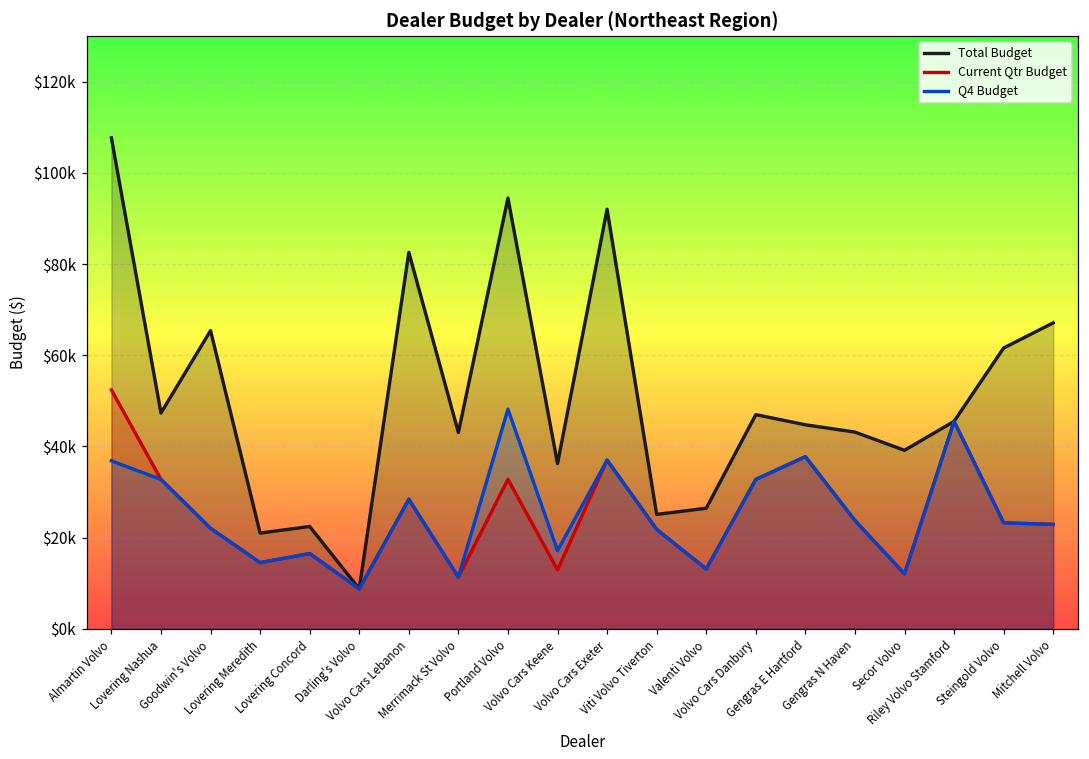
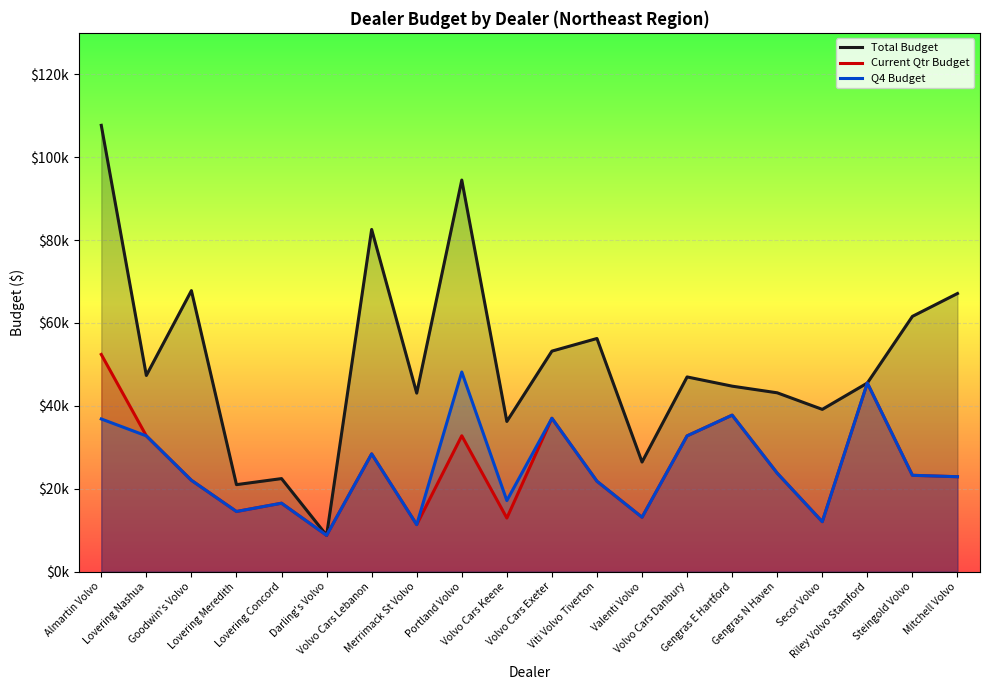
Total Budget, Goodwin's Volvo: $65000 -> $68000
Total Budget, Volvo Cars Exeter: $92000 -> $53000
Total Budget, Viti Volvo Tiverton: $25000 -> $56000
